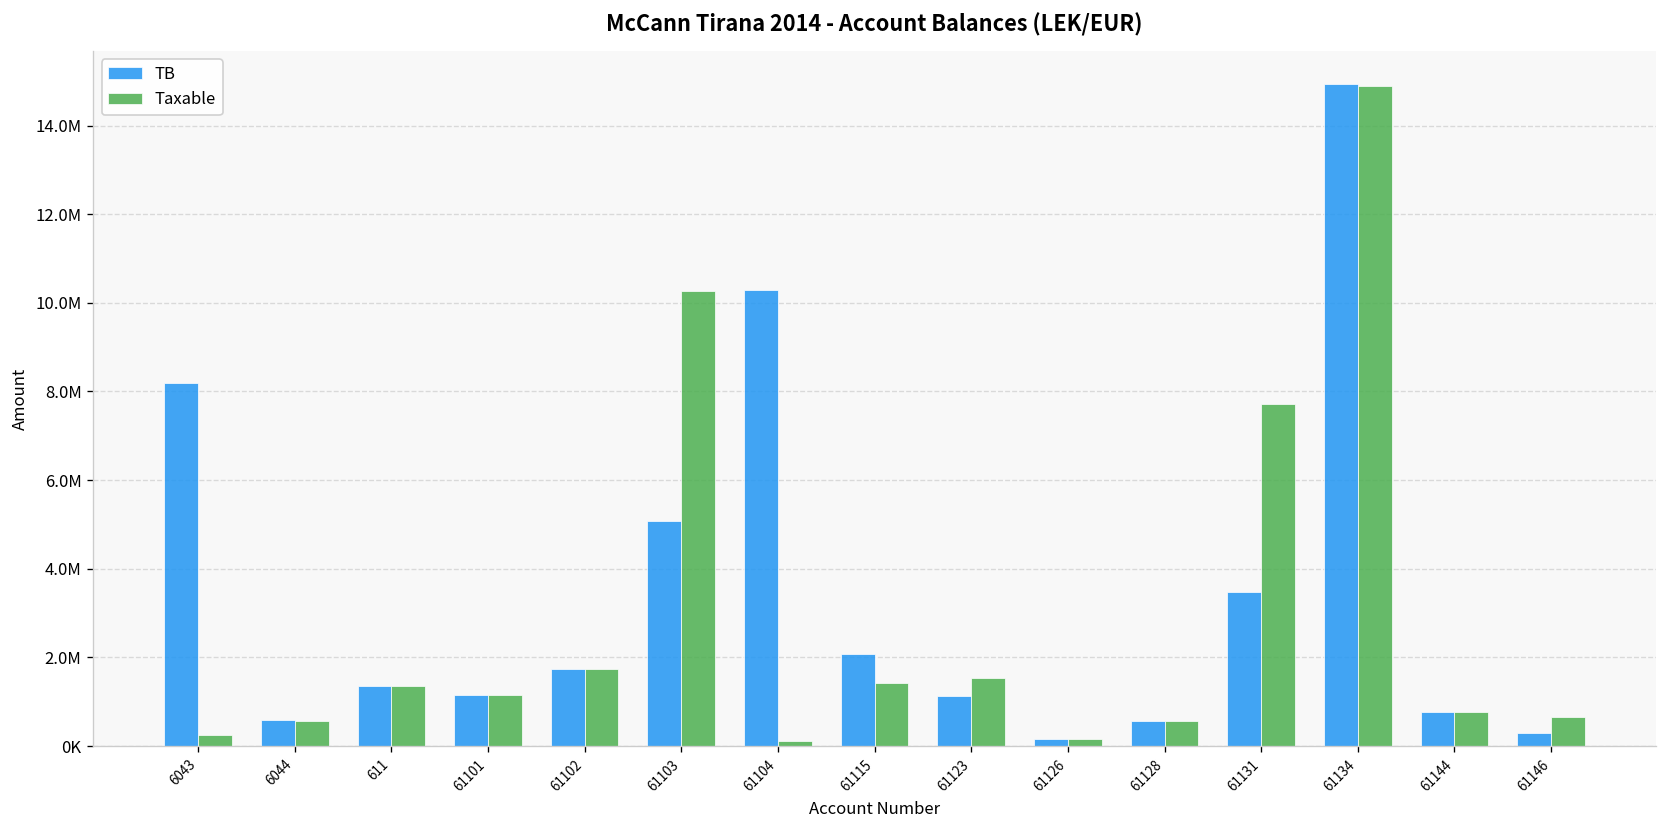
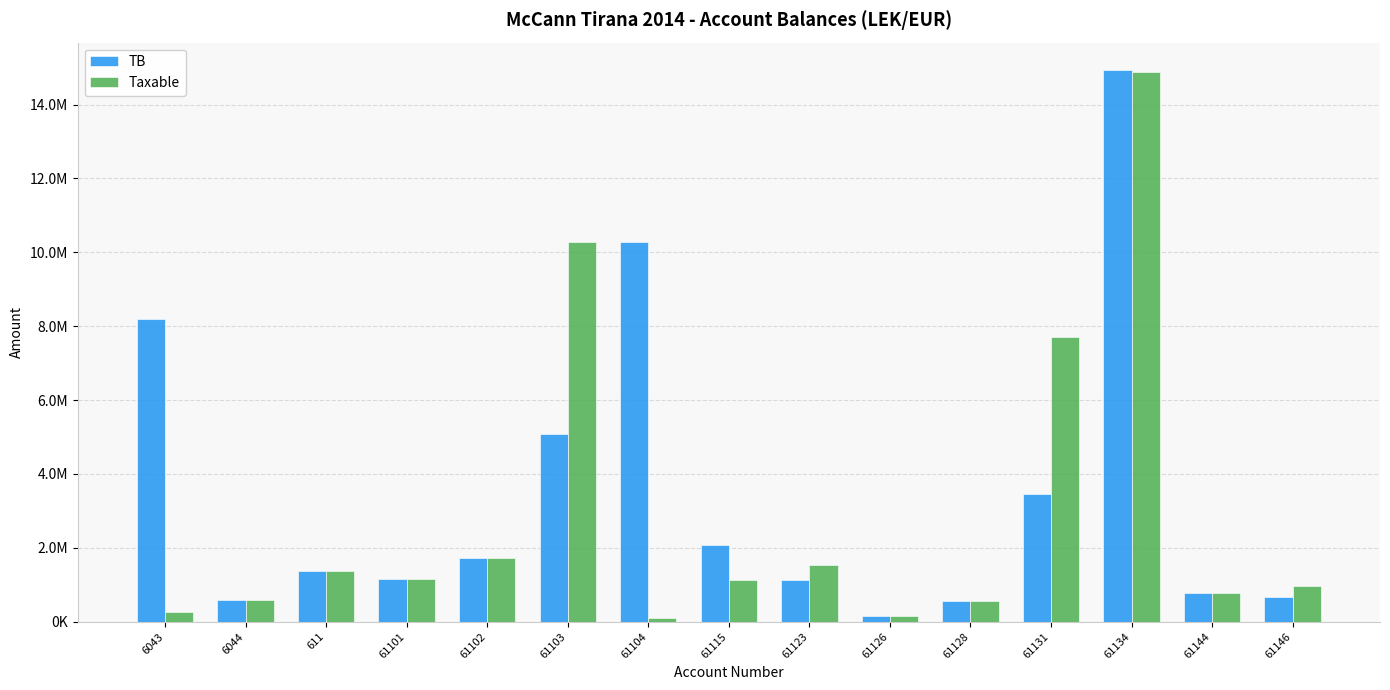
Taxable, 61115: 1400000 -> 1100000
TB, 61146: 300000 -> 700000
Taxable, 61146: 700000 -> 1000000
